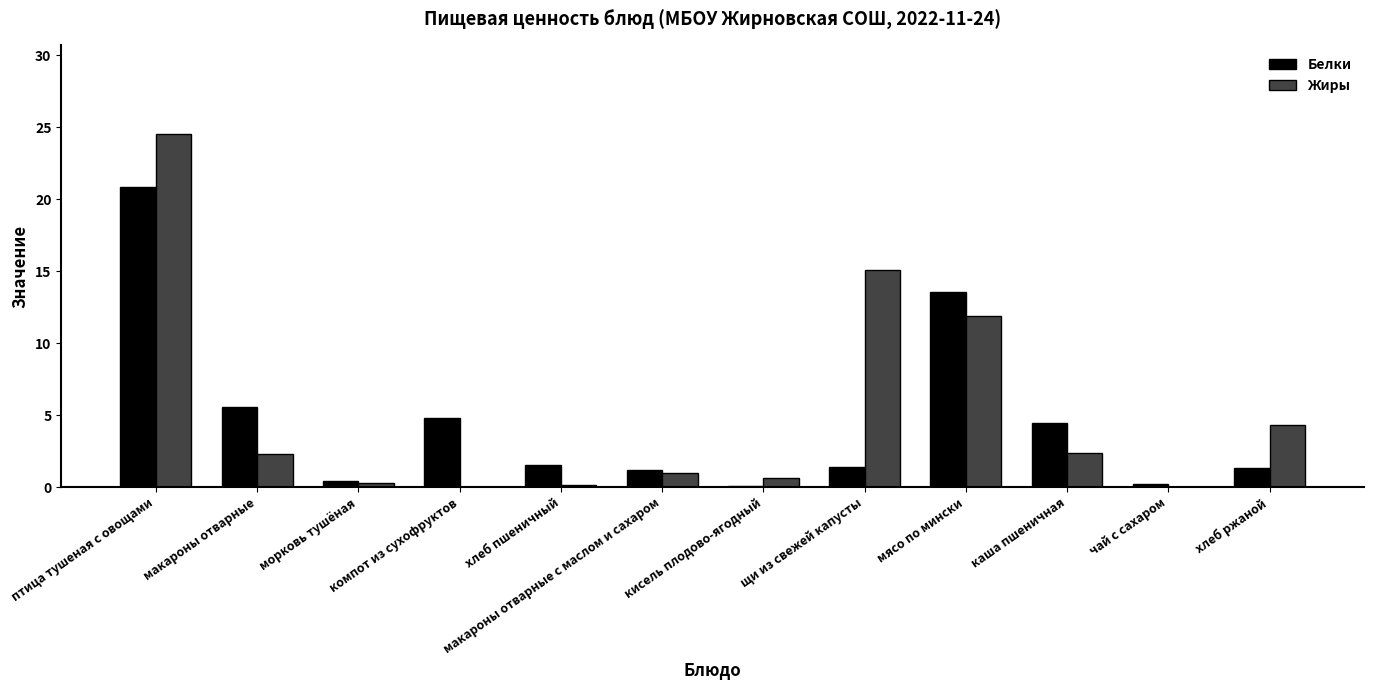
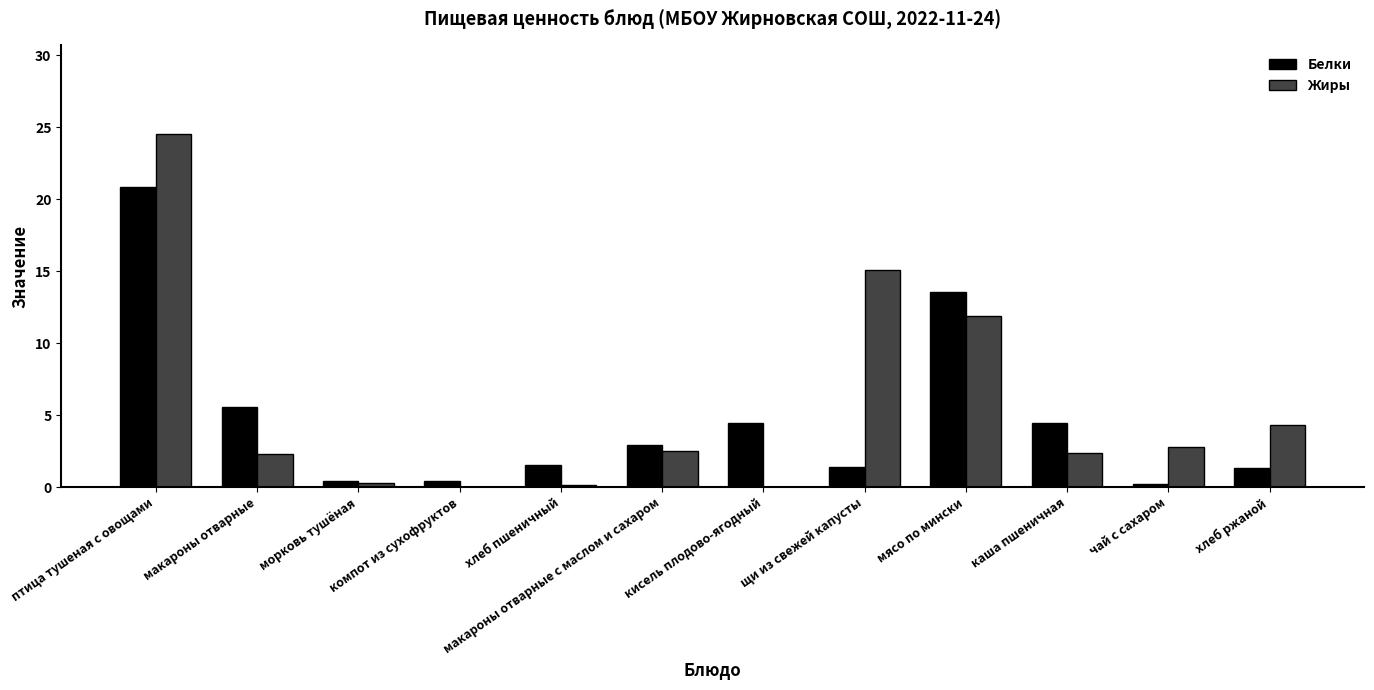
Белки, компот из сухофруктов: 4.8 -> 0.4
Белки, макароны отварные с маслом и сахаром: 1.2 -> 2.9
Жиры, макароны отварные с маслом и сахаром: 1.0 -> 2.5
Белки, кисель плодово-ягодный: 0.0 -> 4.5
Жиры, кисель плодово-ягодный: 0.6 -> 0.0
Жиры, чай с сахаром: 0.0 -> 2.8
